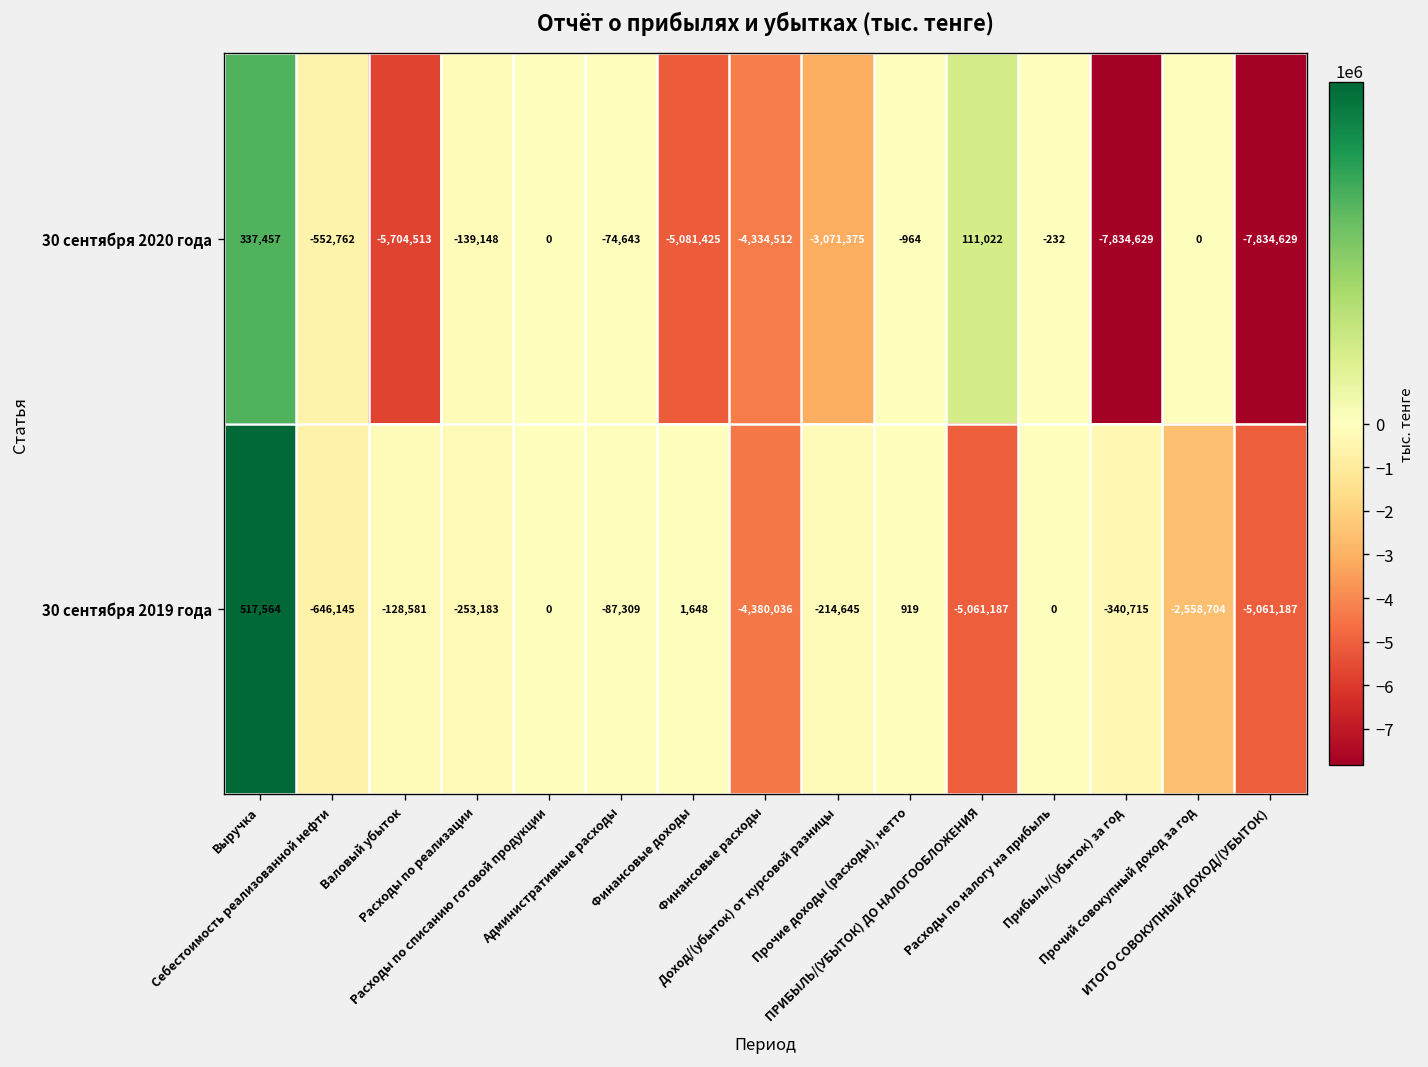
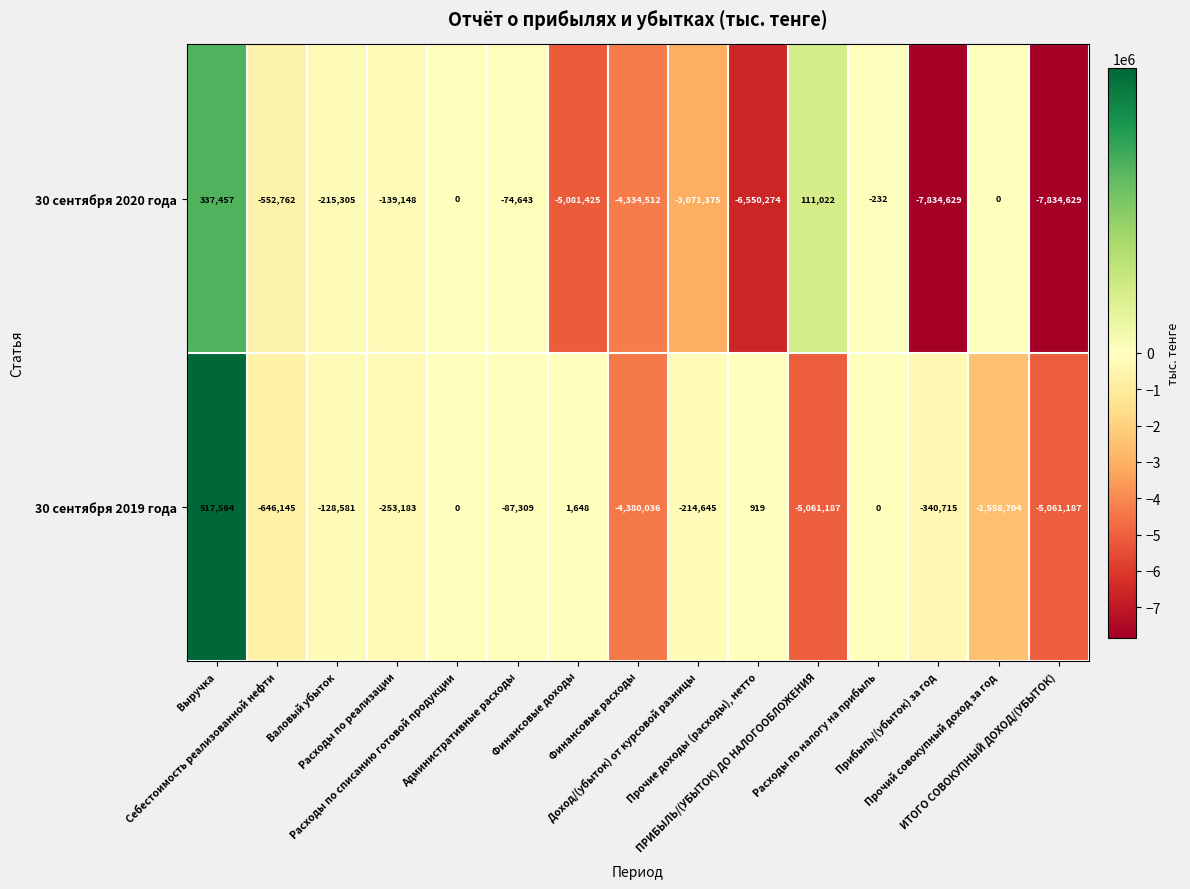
30 сентября 2020 года, Валовый убыток: -5,704,513 -> -215,305
30 сентября 2020 года, Прочие доходы (расходы), нетто: -964 -> -6,550,274
